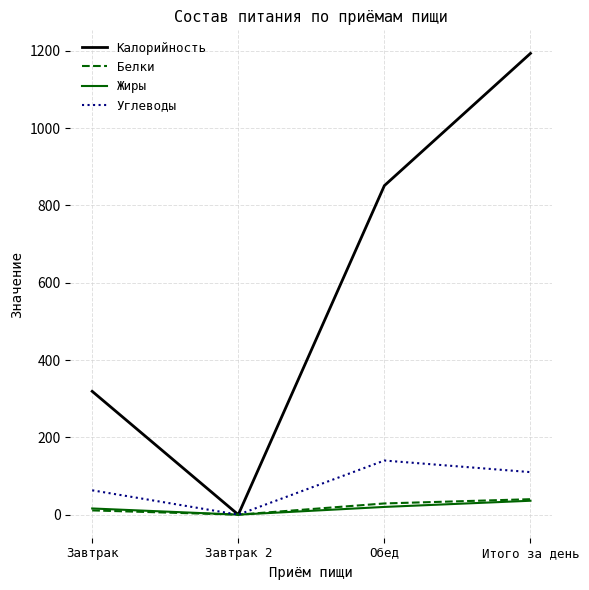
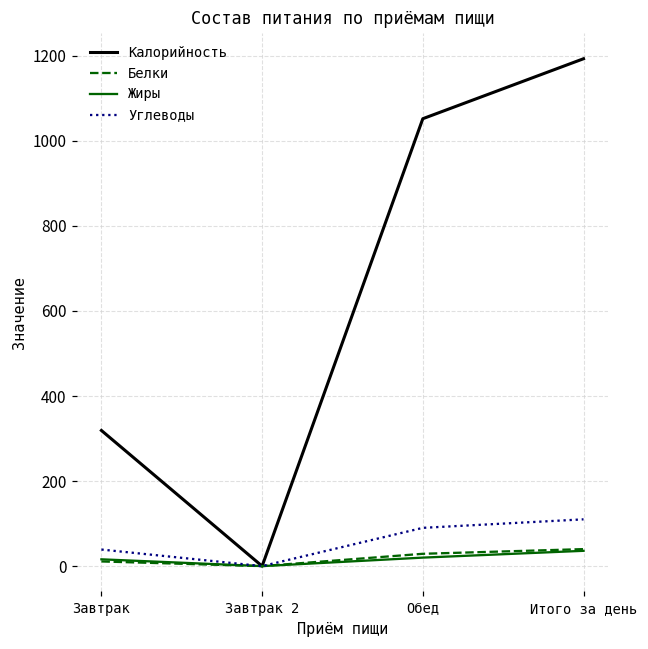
Углеводы, Завтрак: 60 -> 40
Калорийность, Обед: 850 -> 1050
Углеводы, Обед: 140 -> 90
